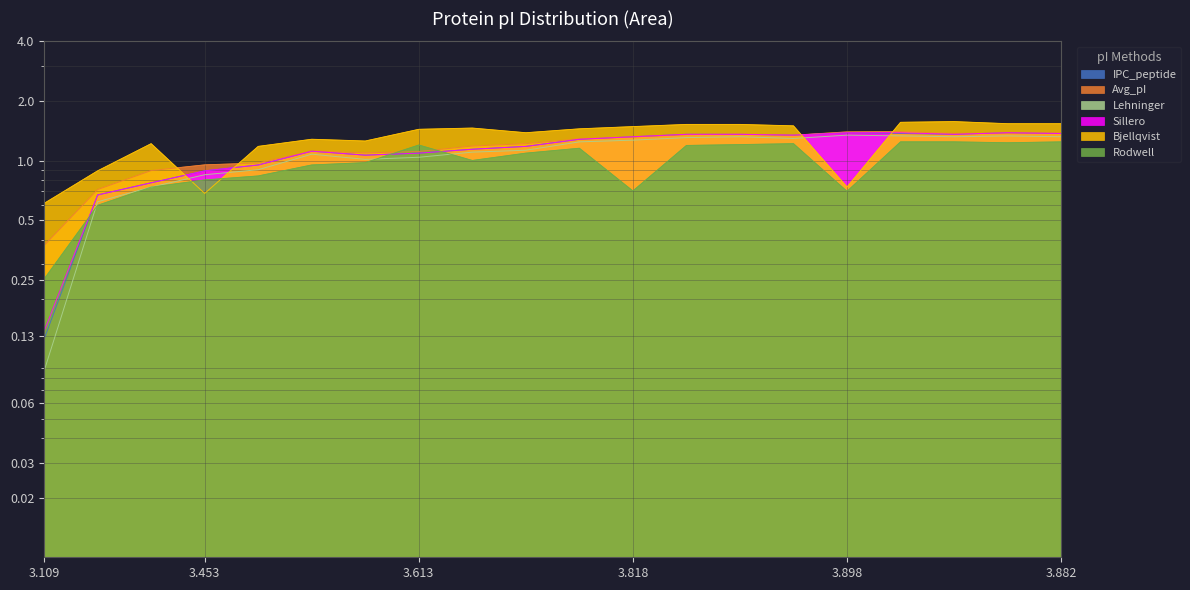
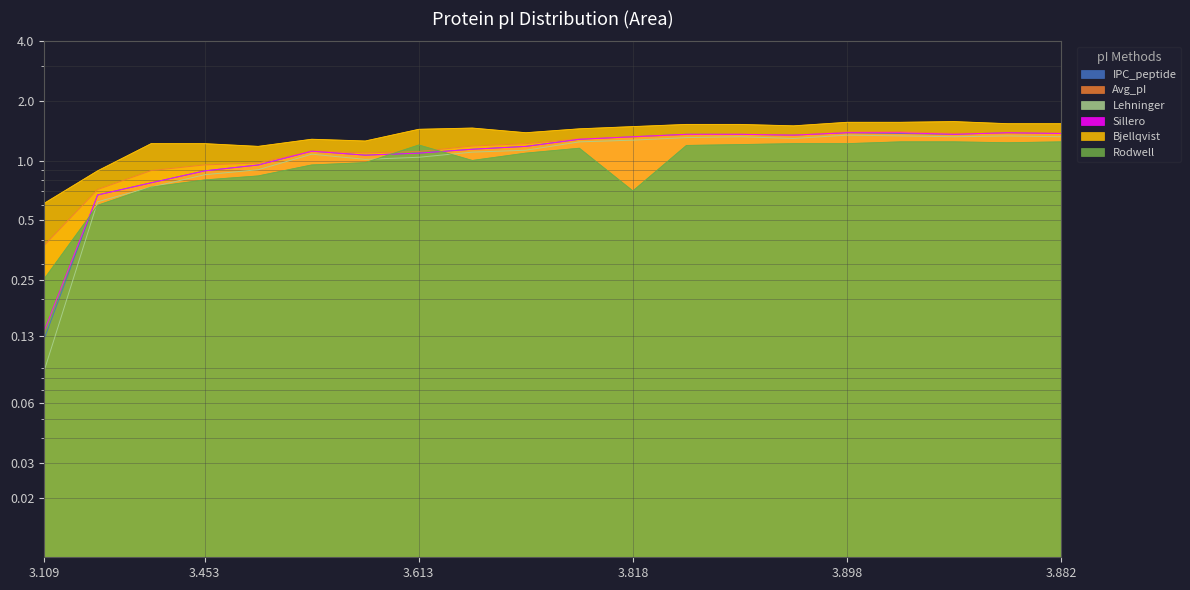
Bjellqvist, 3.453: 0.68 -> 1.2
Bjellqvist, 3.898: 0.74 -> 1.6
Rodwell, 3.898: 0.70 -> 1.2
